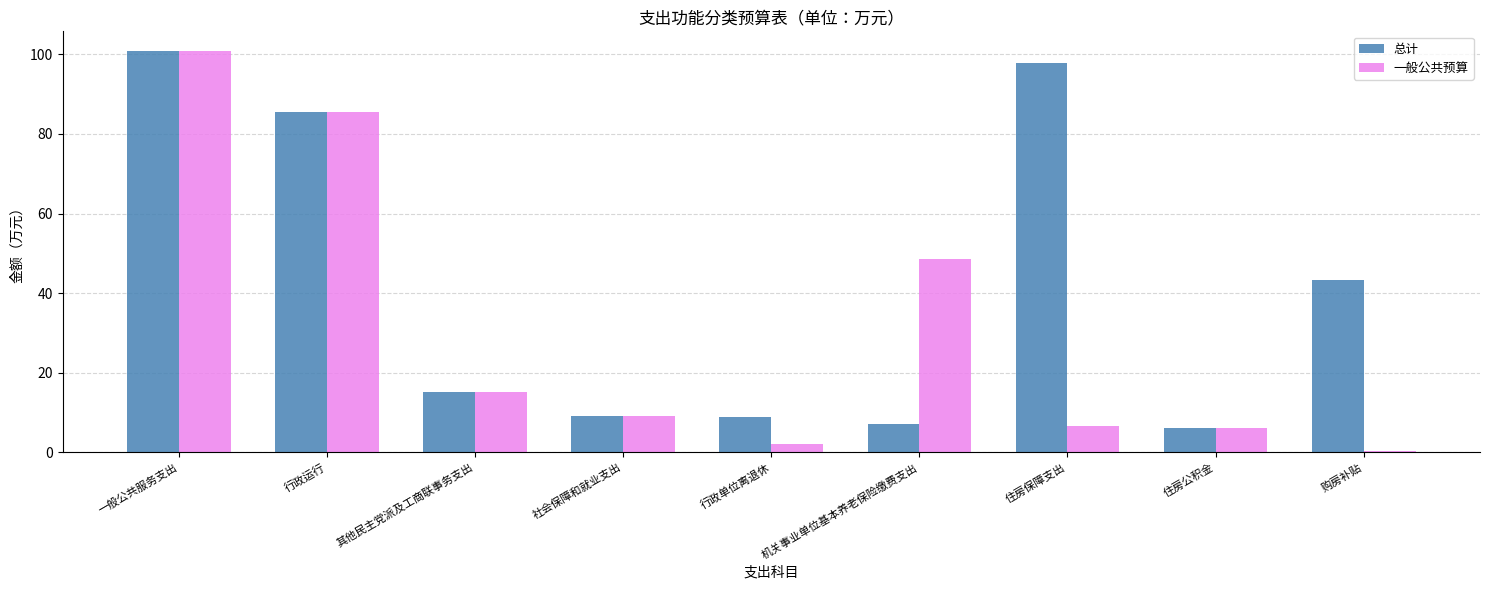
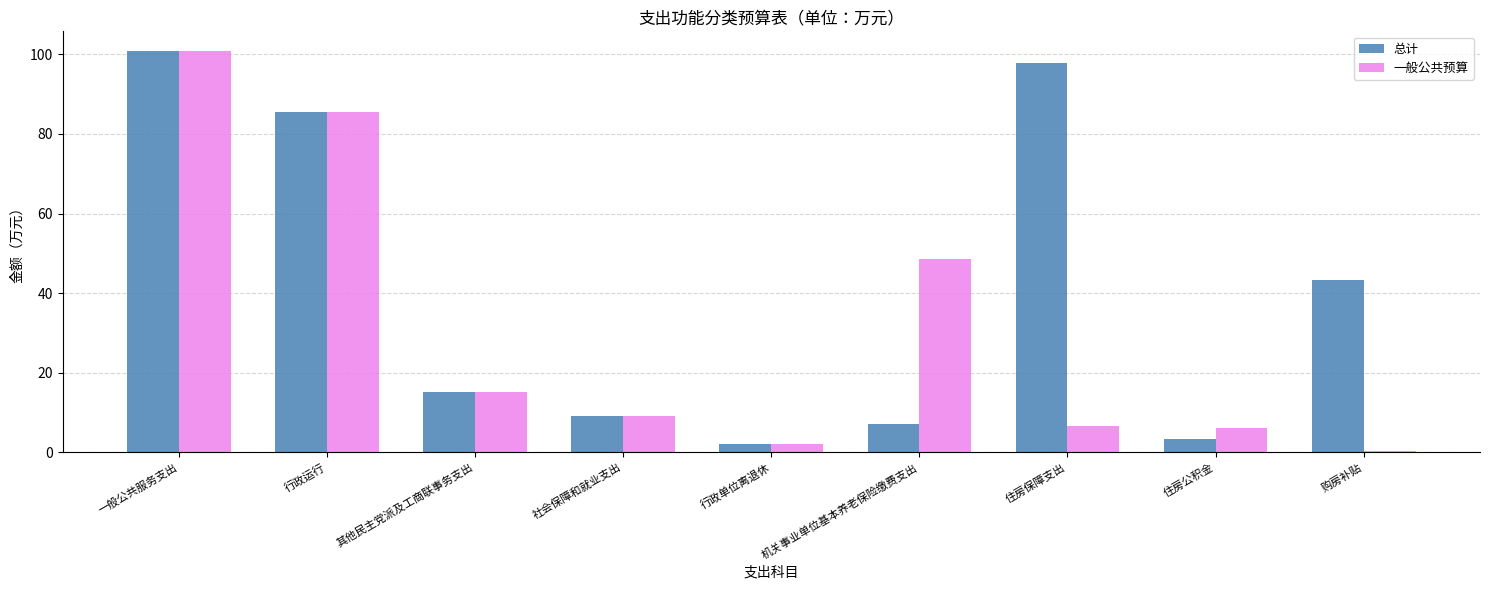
总计, 行政单位离退休: 9 -> 2
总计, 住房公积金: 6 -> 3
